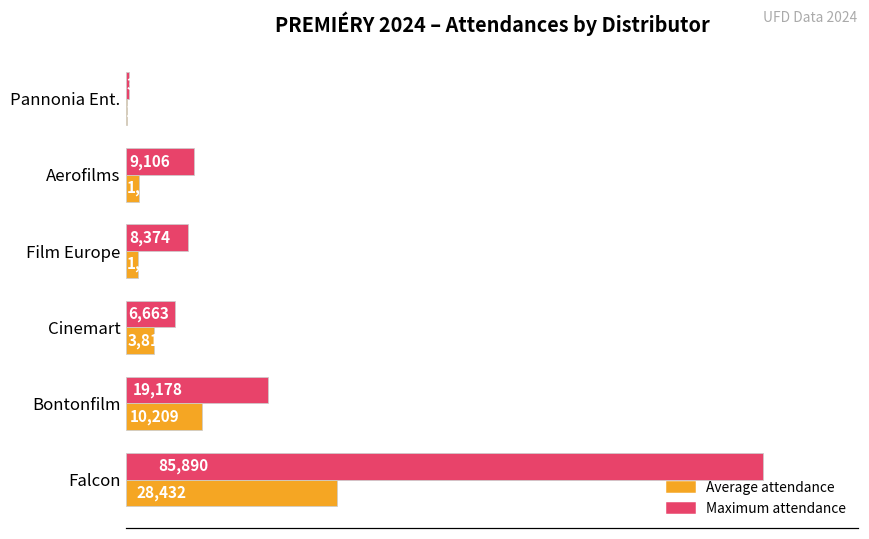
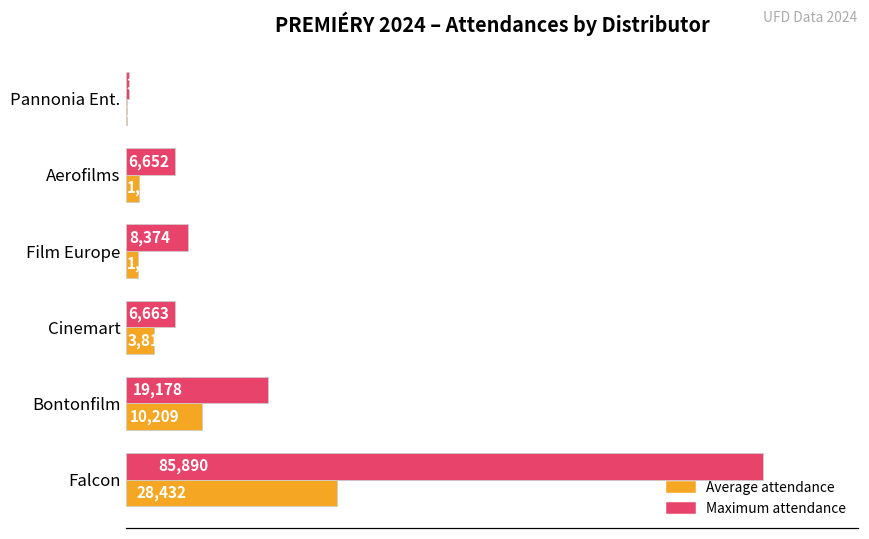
Maximum attendance, Aerofilms: 9,106 -> 6,652
